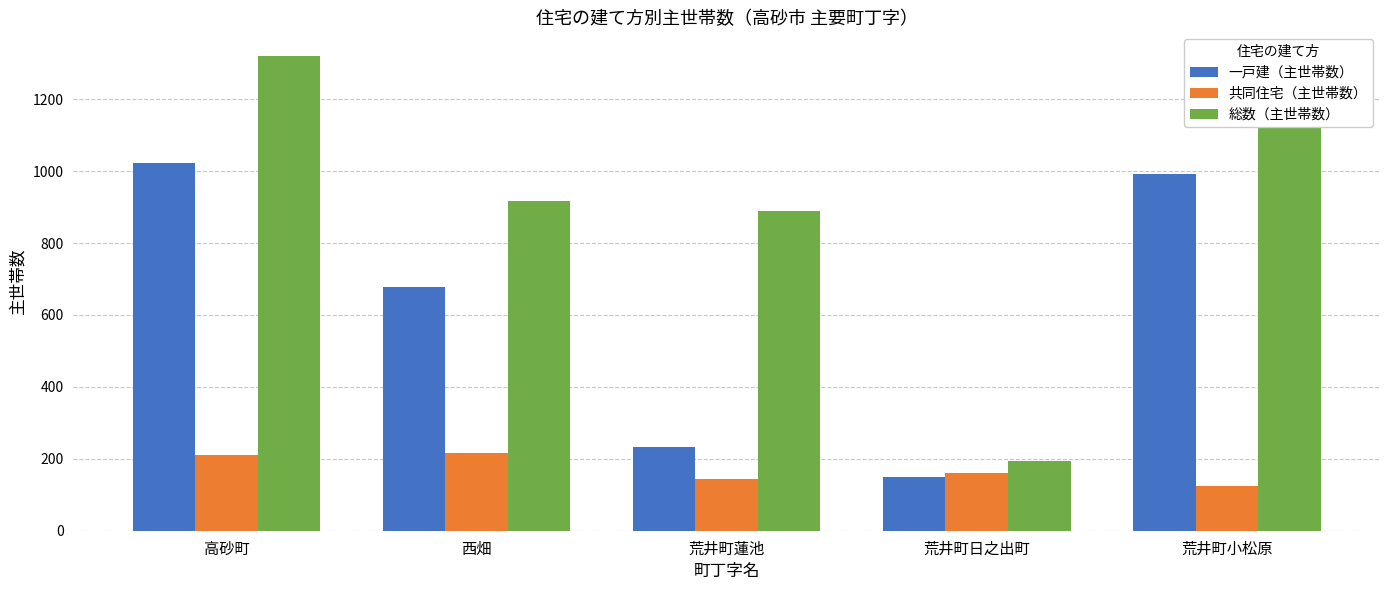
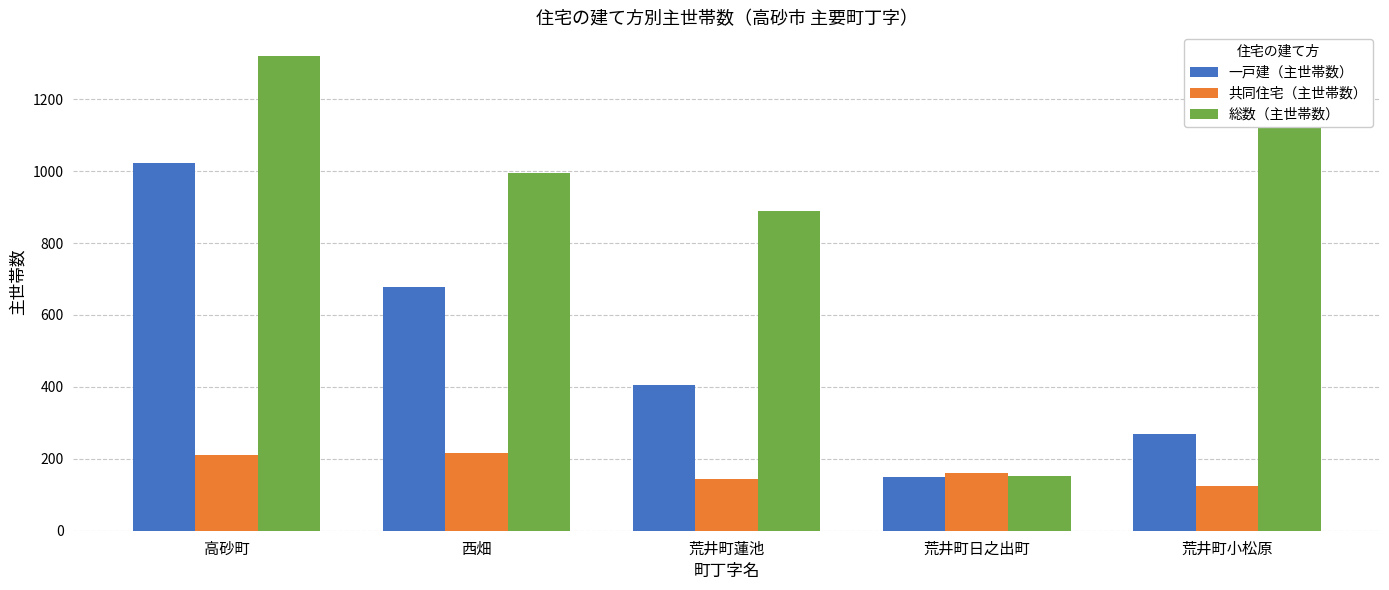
総数（主世帯数）, 西畑: 920 -> 1000
一戸建（主世帯数）, 荒井町蓮池: 230 -> 400
総数（主世帯数）, 荒井町日之出町: 190 -> 150
一戸建（主世帯数）, 荒井町小松原: 990 -> 270
